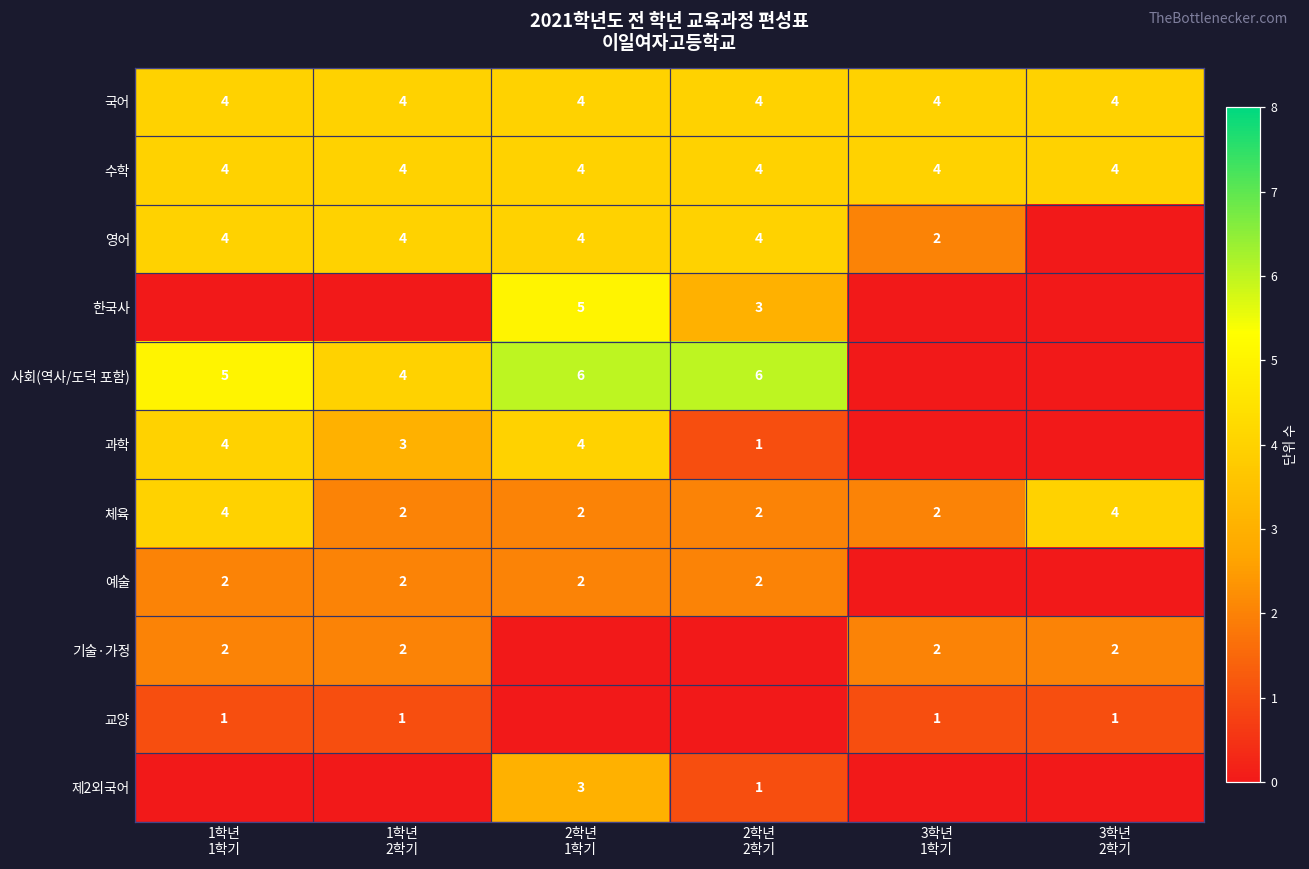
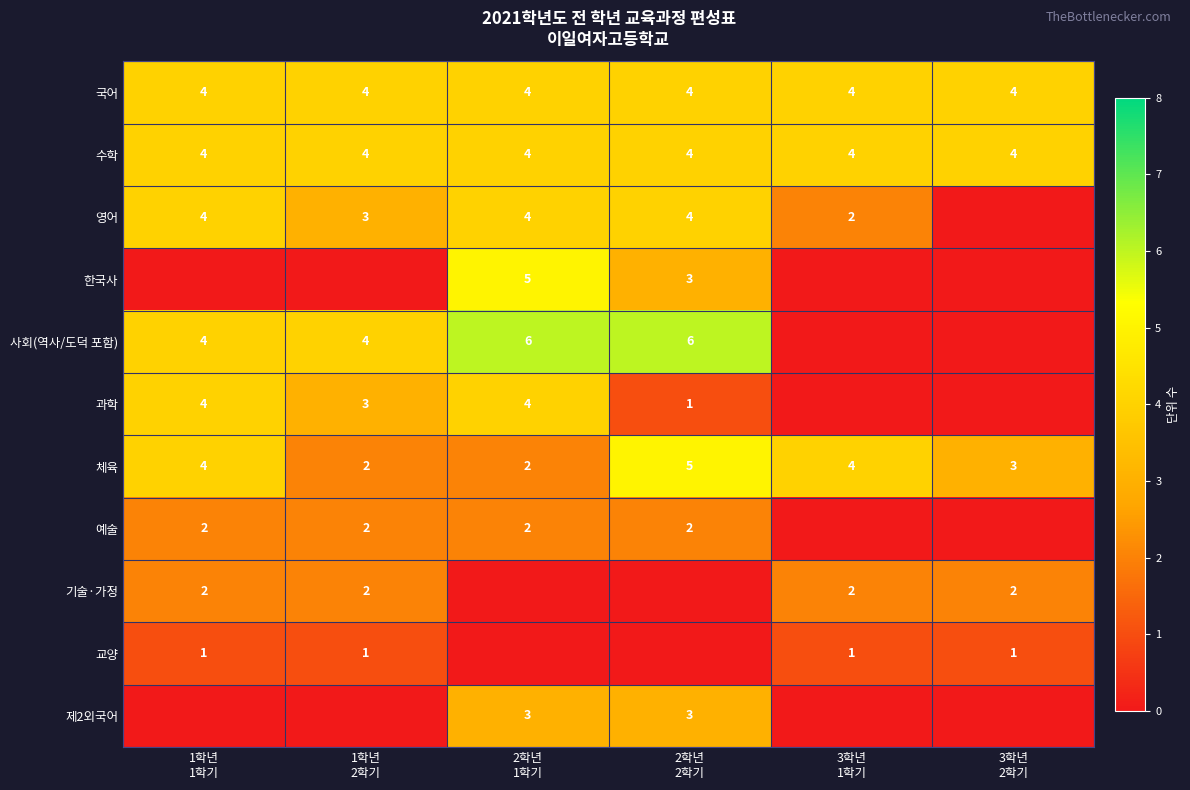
영어, 1학년 2학기: 4 -> 3
사회(역사/도덕 포함), 1학년 1학기: 5 -> 4
체육, 2학년 2학기: 2 -> 5
체육, 3학년 1학기: 2 -> 4
체육, 3학년 2학기: 4 -> 3
제2외국어, 2학년 2학기: 1 -> 3
